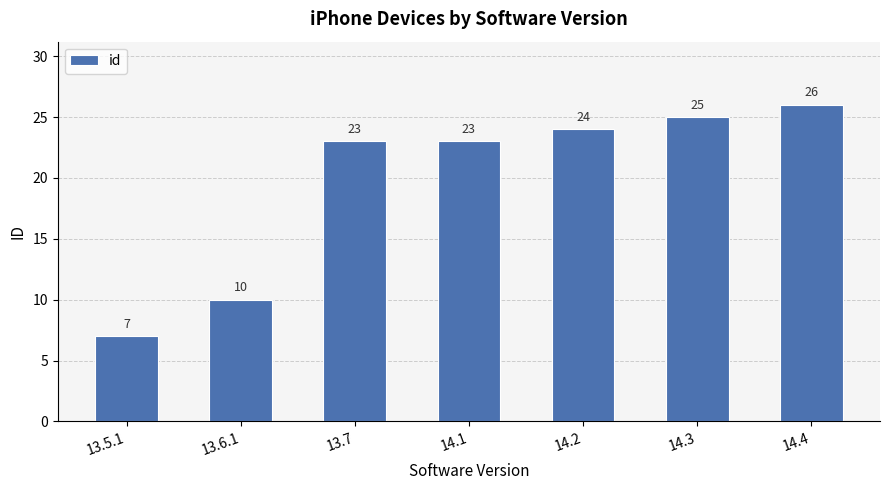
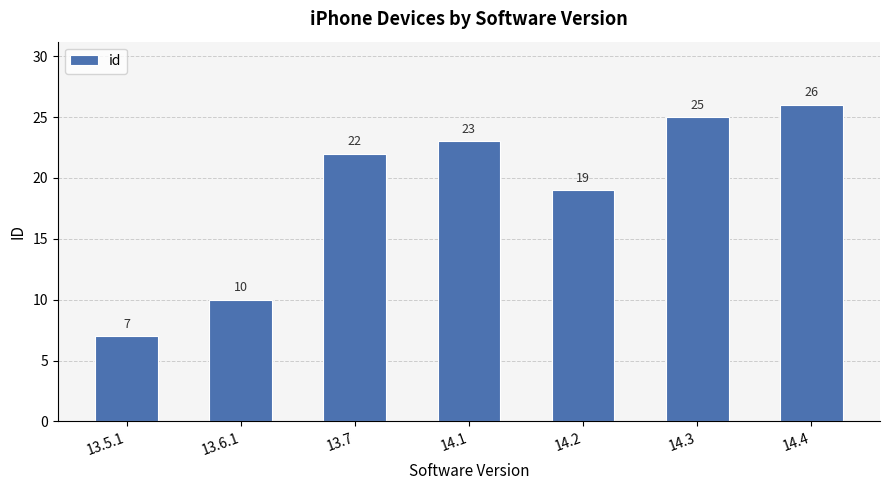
13.7: 23 -> 22
14.2: 24 -> 19
